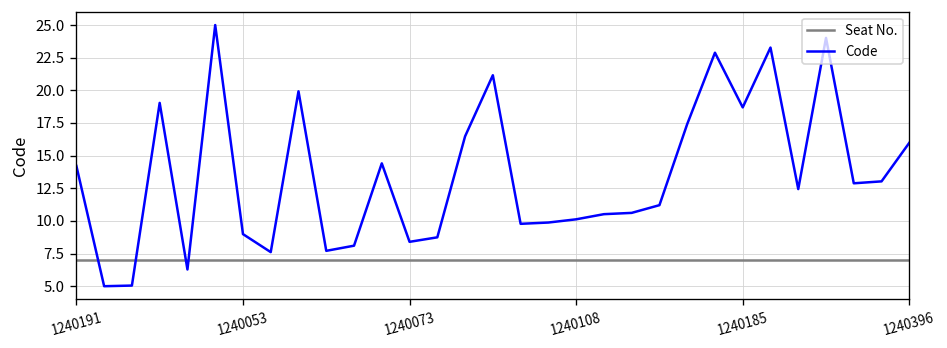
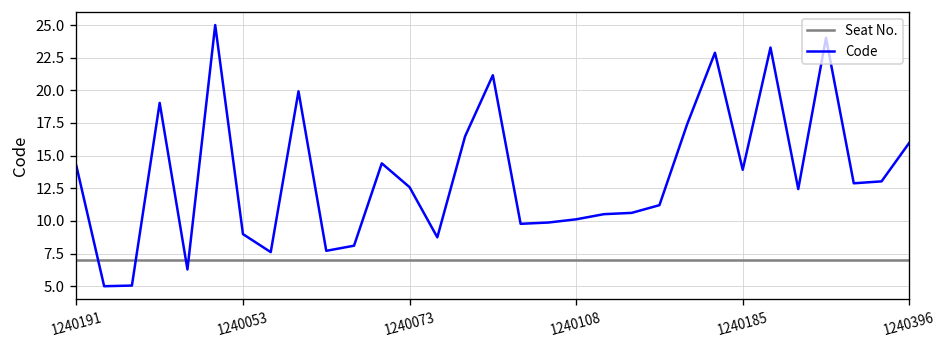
Code, 1240073: 8.4 -> 12.6
Code, 1240185: 18.7 -> 13.9
